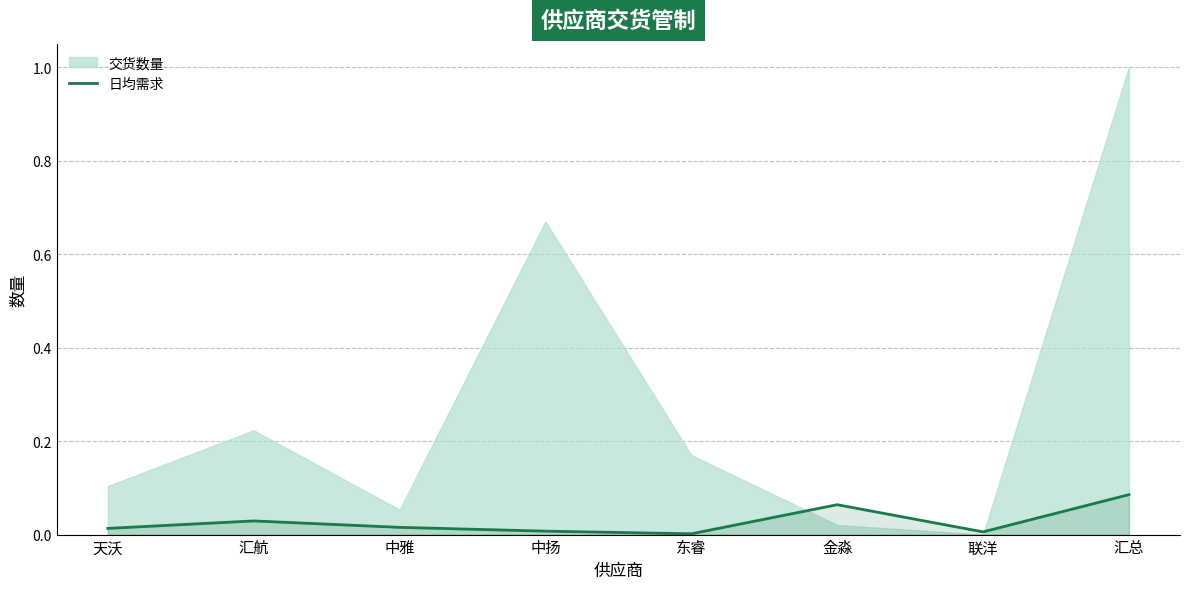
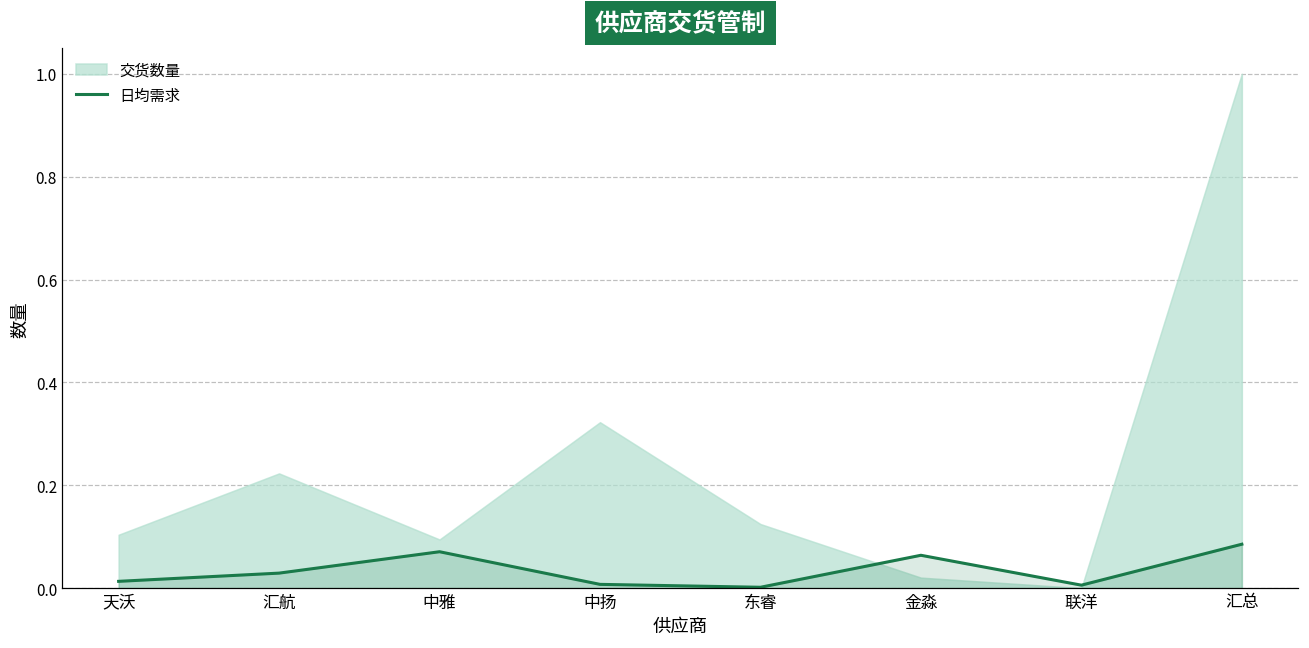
日均需求, 中雅: 0.02 -> 0.07
交货数量, 中雅: 0.05 -> 0.09
交货数量, 中扬: 0.67 -> 0.32
交货数量, 东睿: 0.17 -> 0.12
